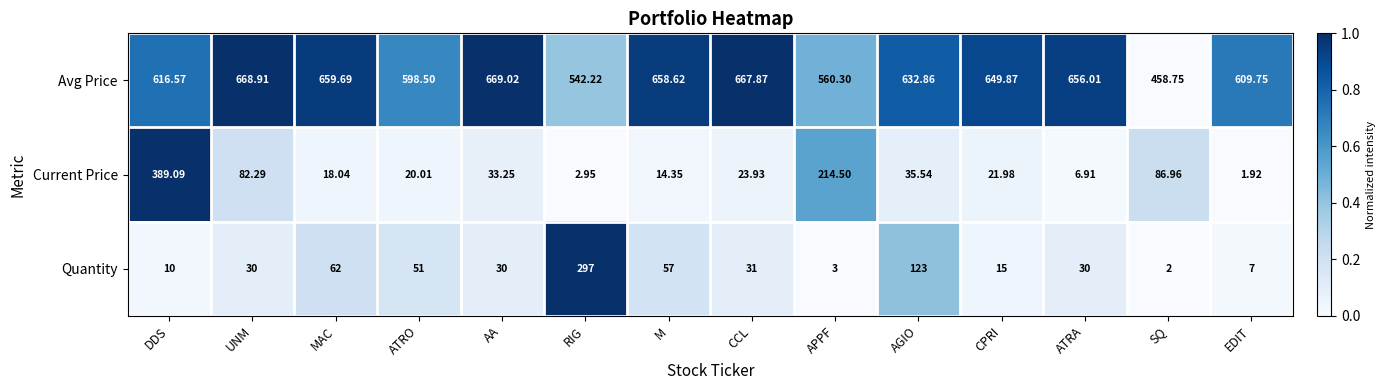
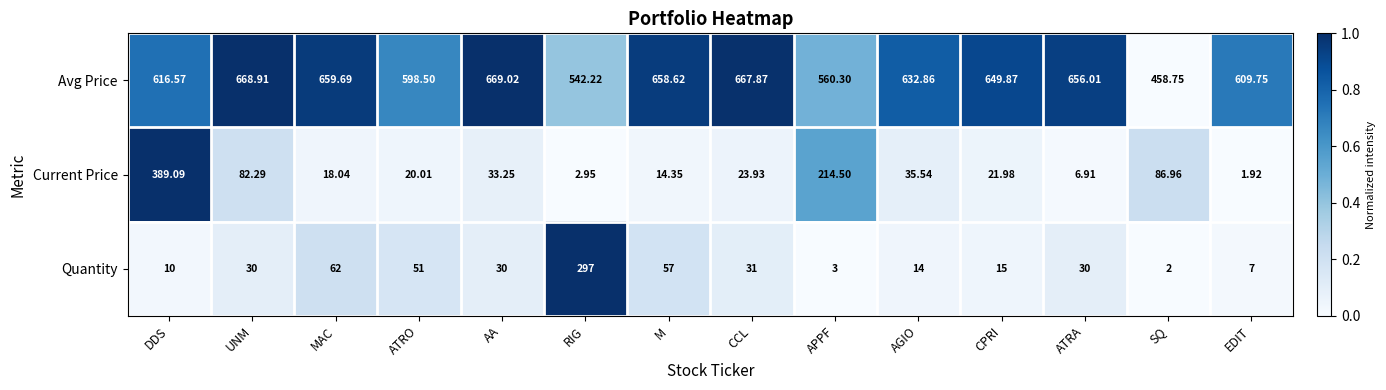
Quantity, AGIO: 123 -> 14
